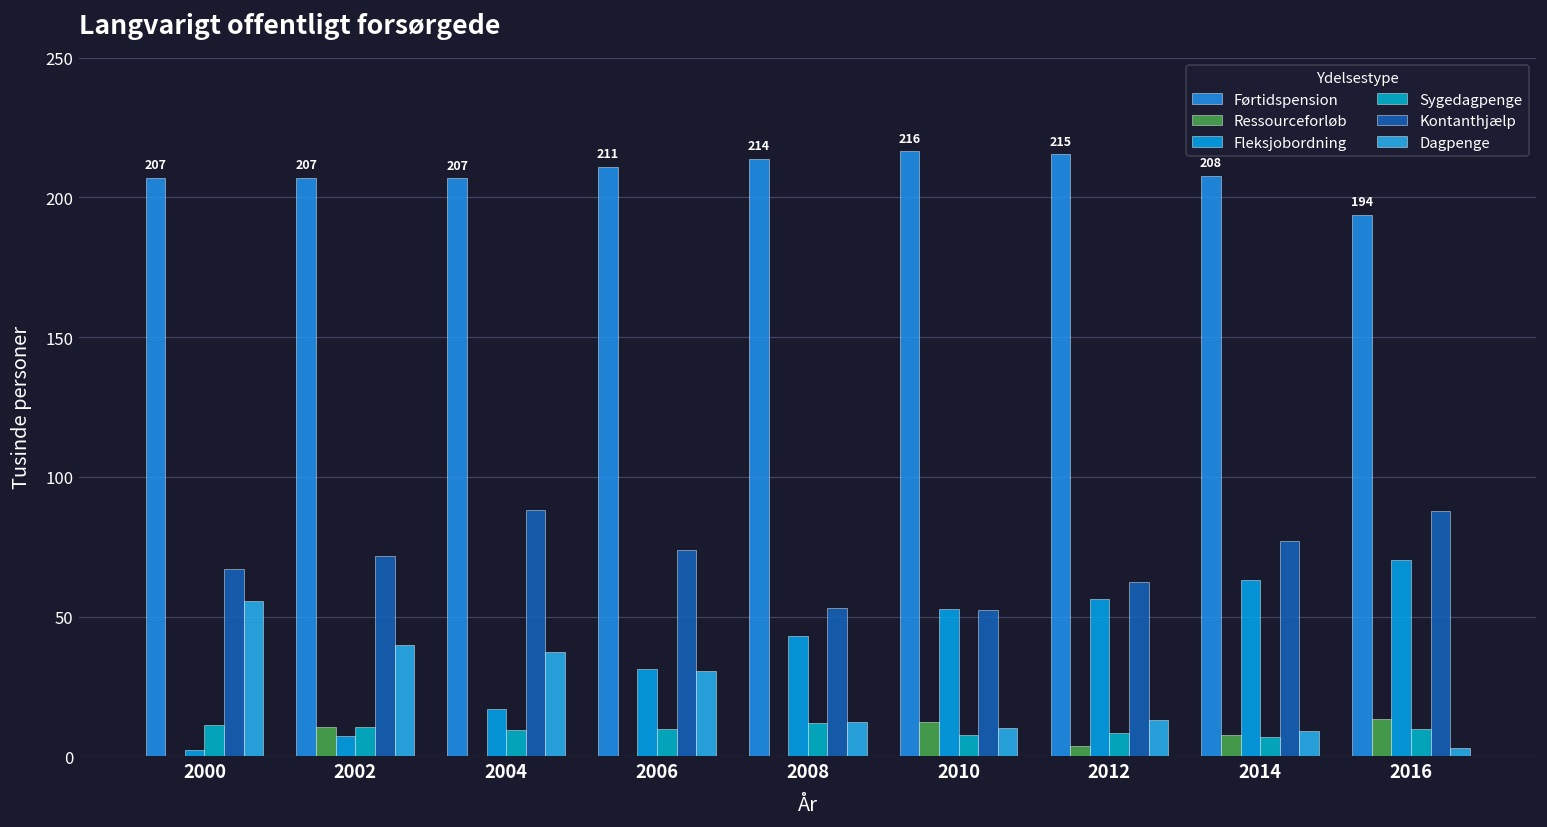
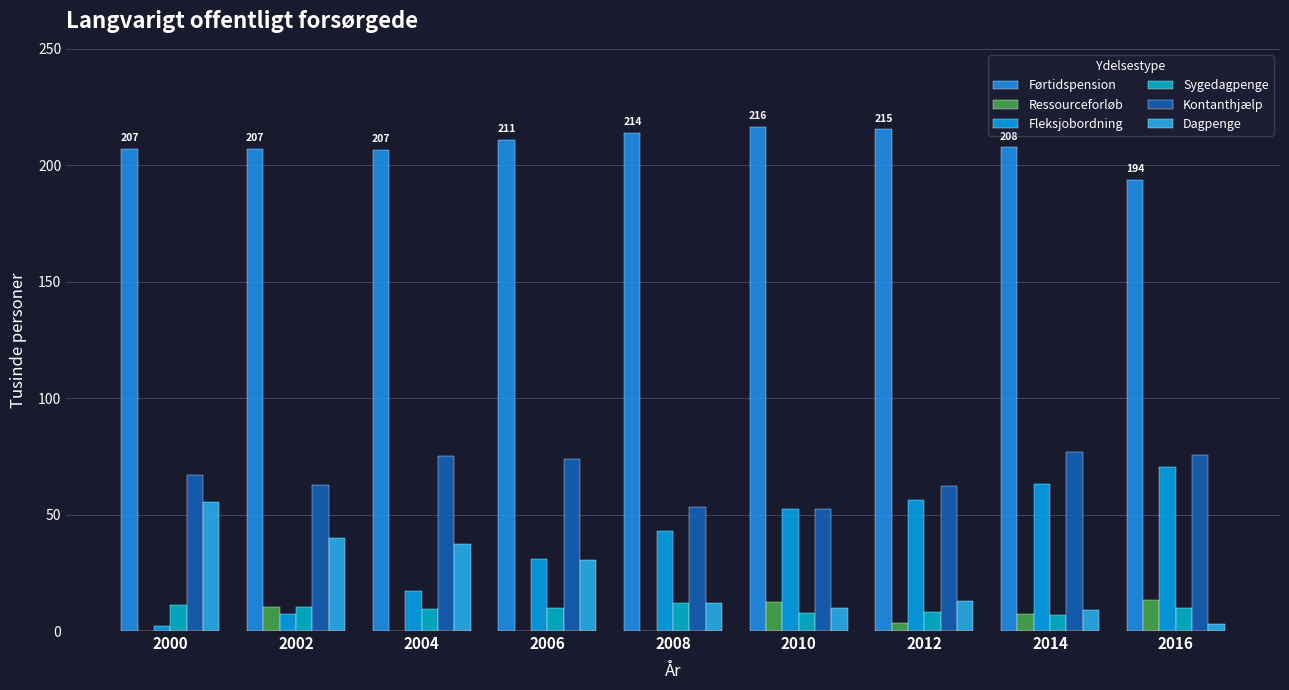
Kontanthjælp, 2002: 72 -> 63
Kontanthjælp, 2004: 88 -> 75
Kontanthjælp, 2016: 88 -> 76
